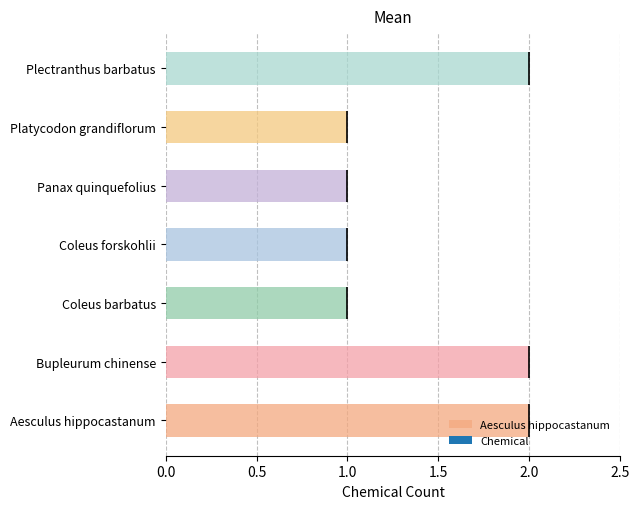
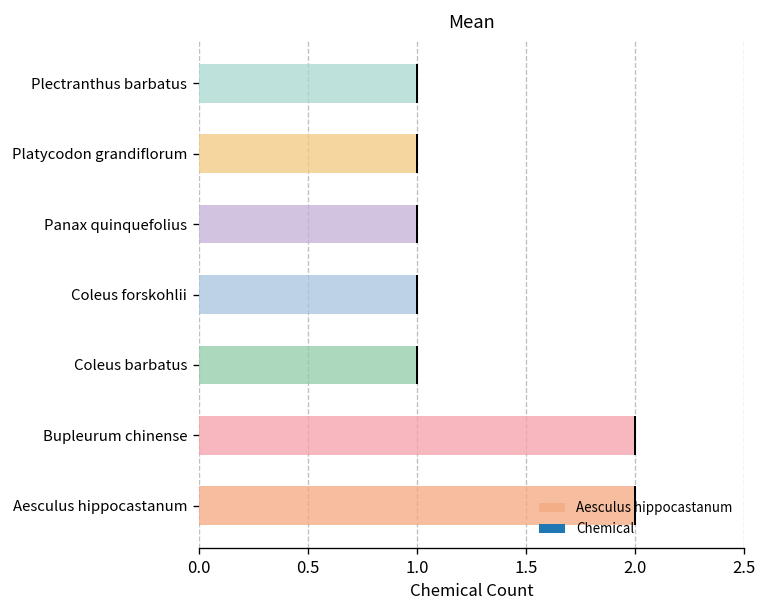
Plectranthus barbatus: 2 -> 1
